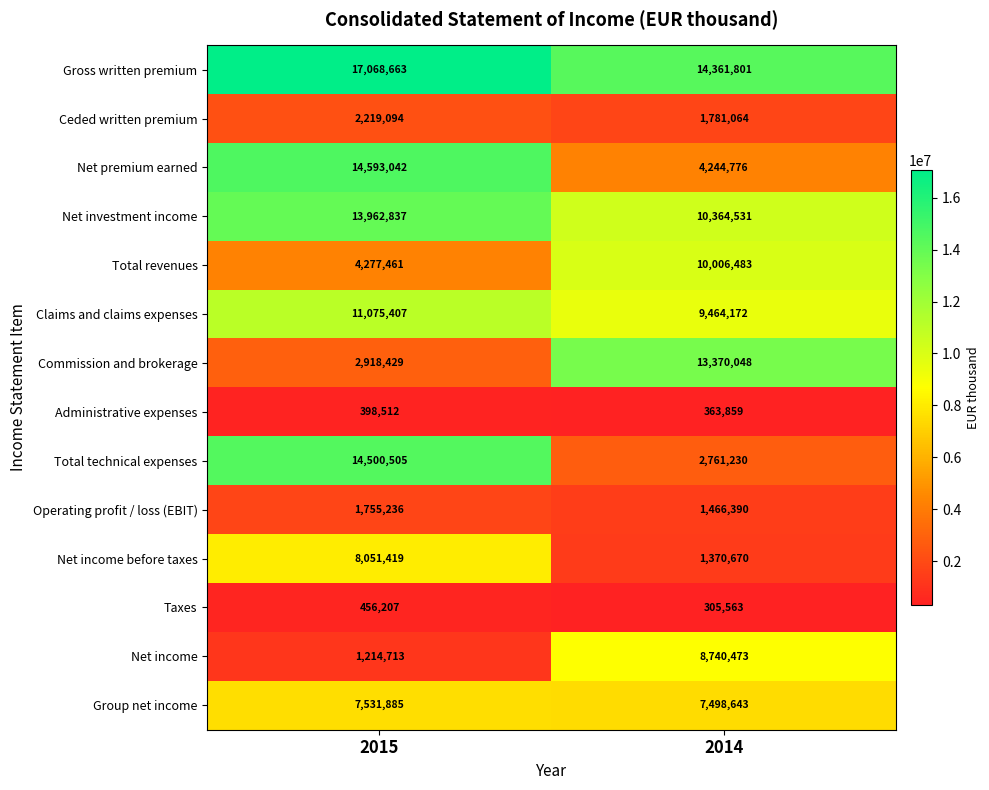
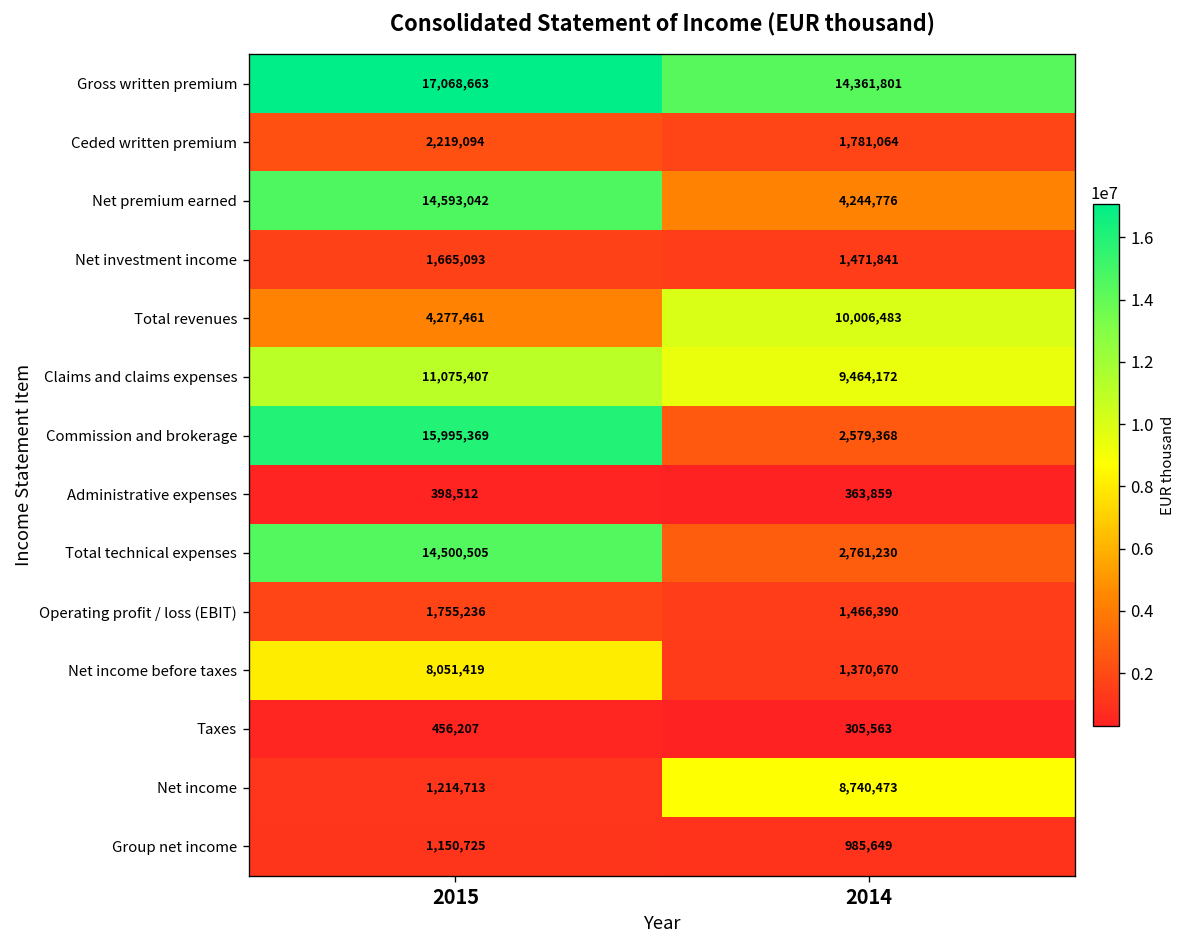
Net investment income, 2015: 13,962,837 -> 1,665,093
Net investment income, 2014: 10,364,531 -> 1,471,841
Commission and brokerage, 2015: 2,918,429 -> 15,995,369
Commission and brokerage, 2014: 13,370,048 -> 2,579,368
Group net income, 2015: 7,531,885 -> 1,150,725
Group net income, 2014: 7,498,643 -> 985,649
